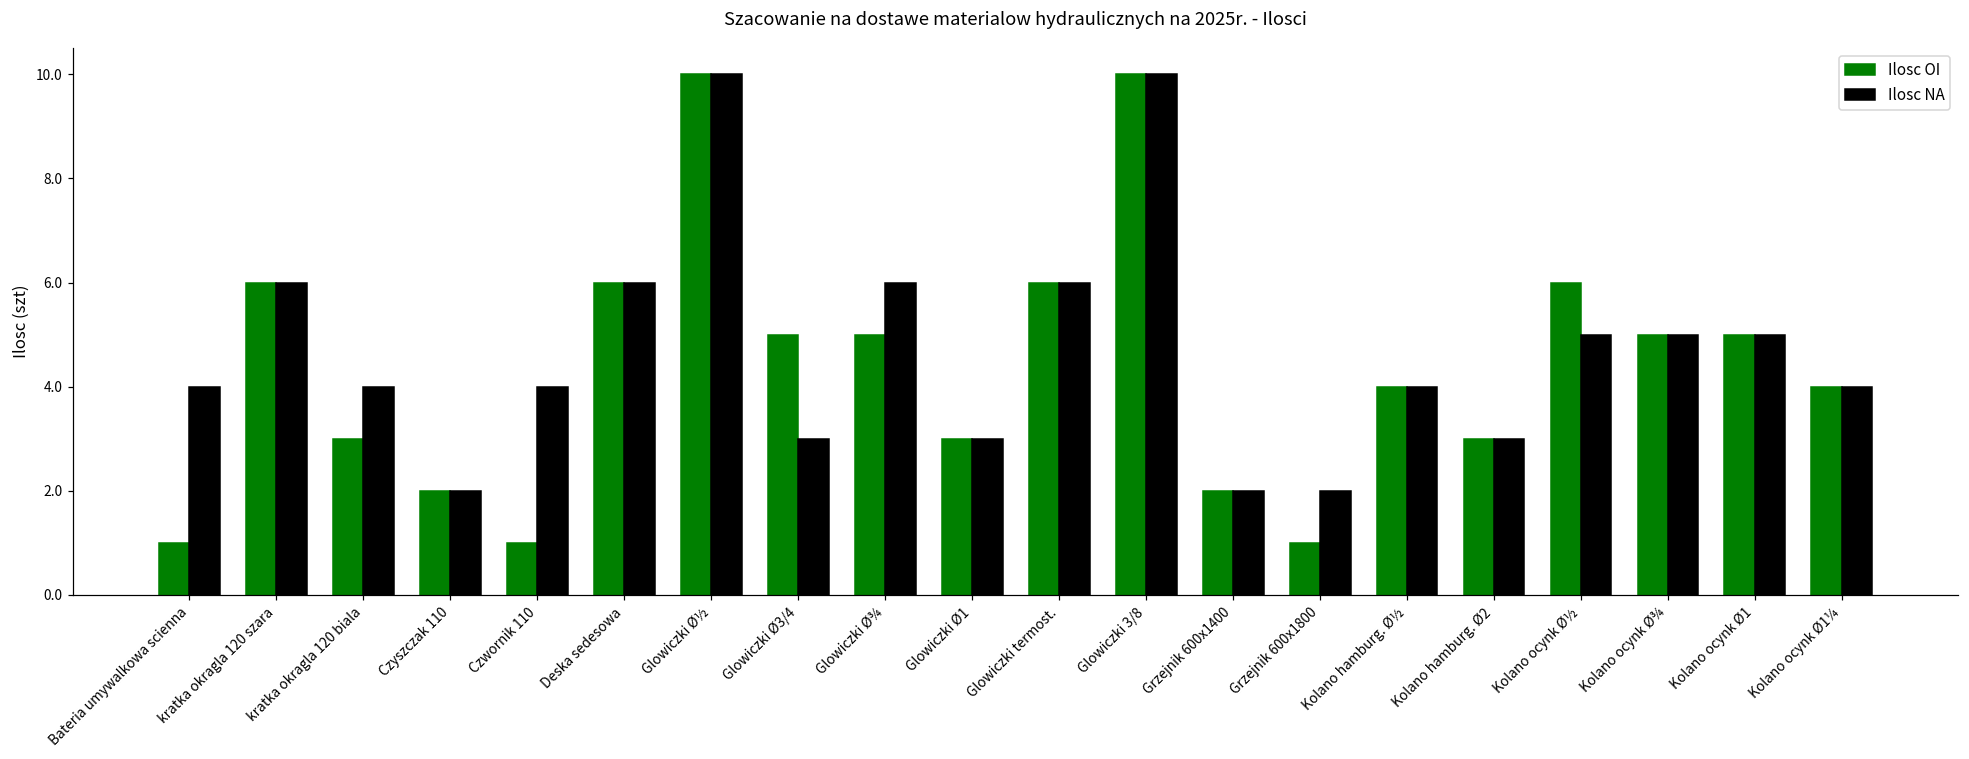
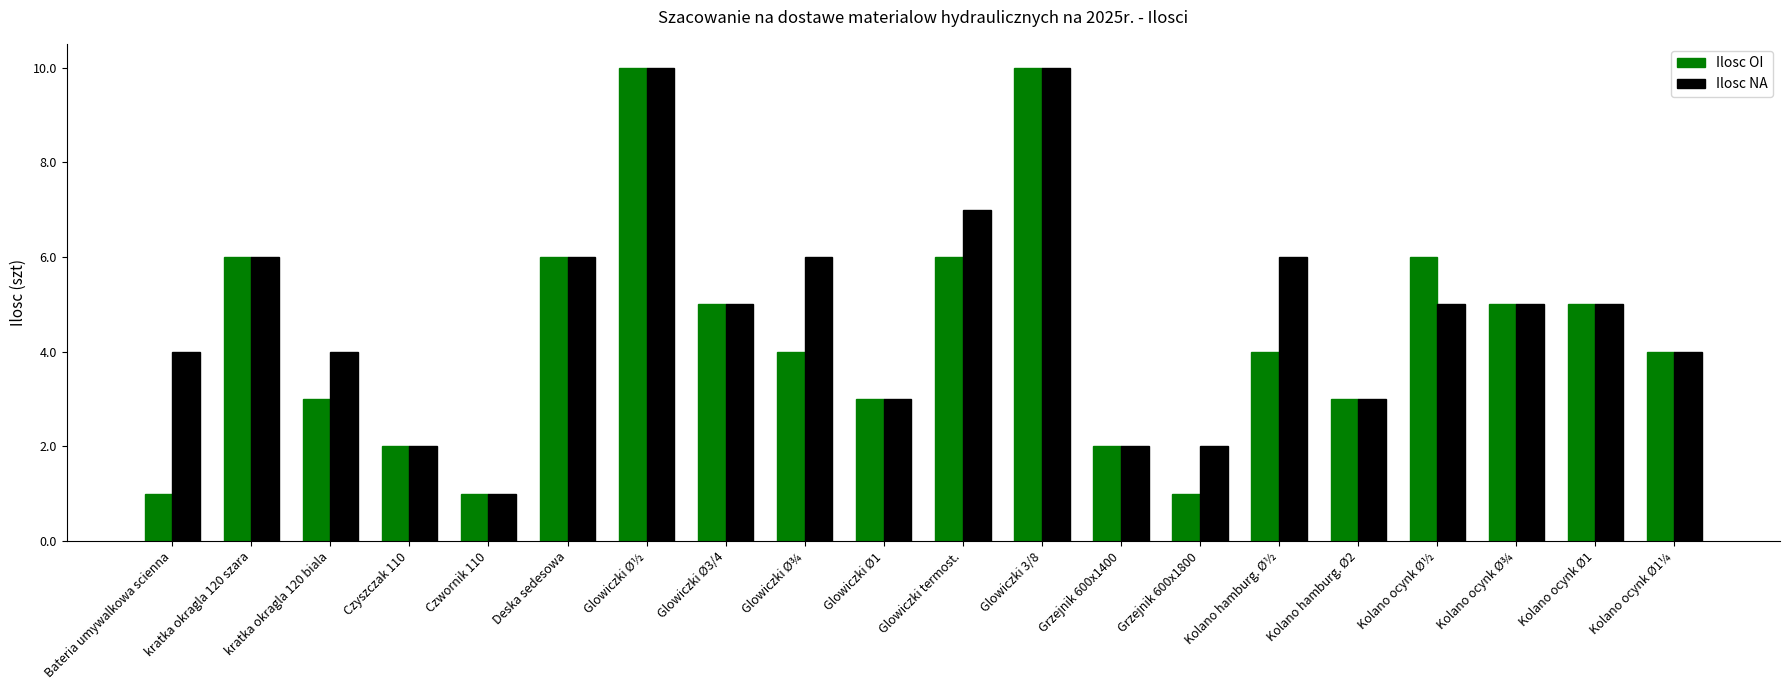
Ilosc NA, Czwornik 110: 4 -> 1
Ilosc NA, Glowiczki Ø3/4: 3 -> 5
Ilosc OI, Glowiczki Ø¾: 5 -> 4
Ilosc NA, Glowiczki termost.: 6 -> 7
Ilosc NA, Kolano hamburg. Ø½: 4 -> 6
